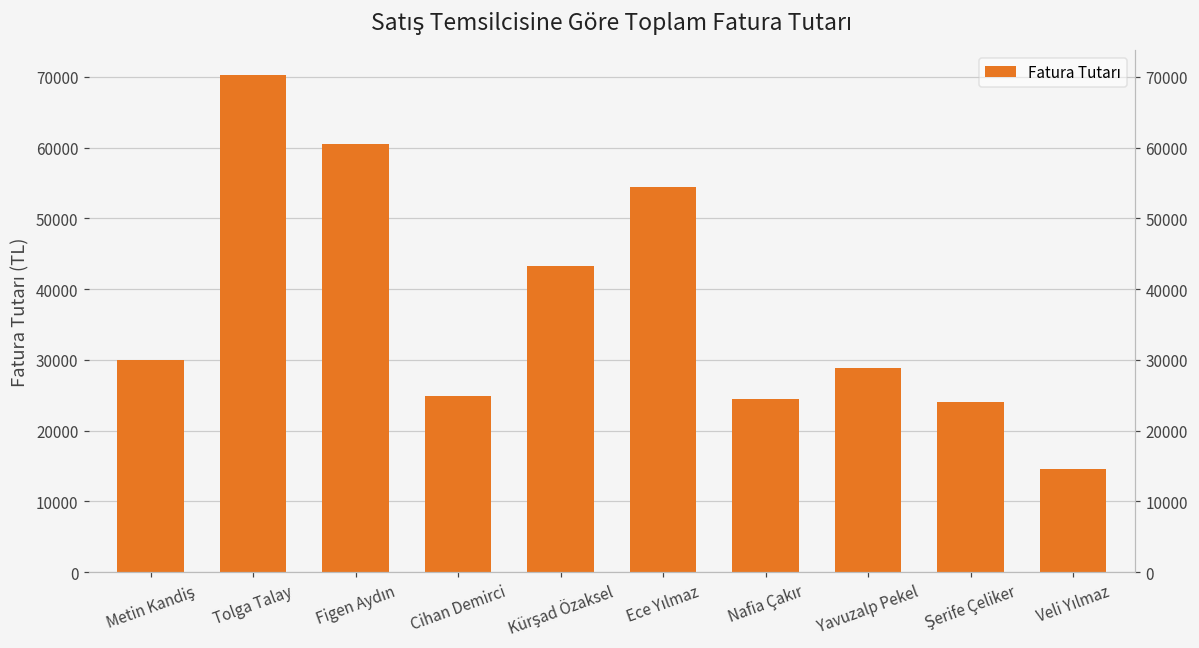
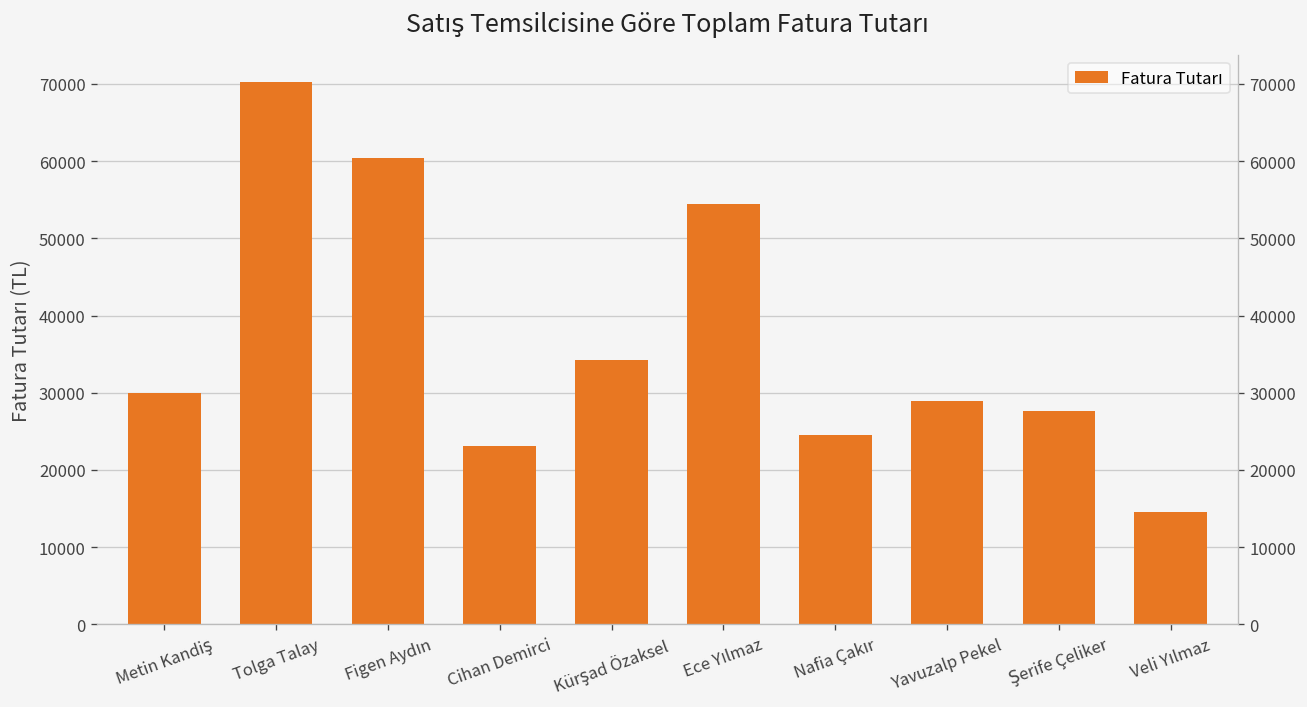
Cihan Demirci: 25000 -> 23000
Kürşad Özaksel: 43000 -> 34000
Şerife Çeliker: 24000 -> 28000
